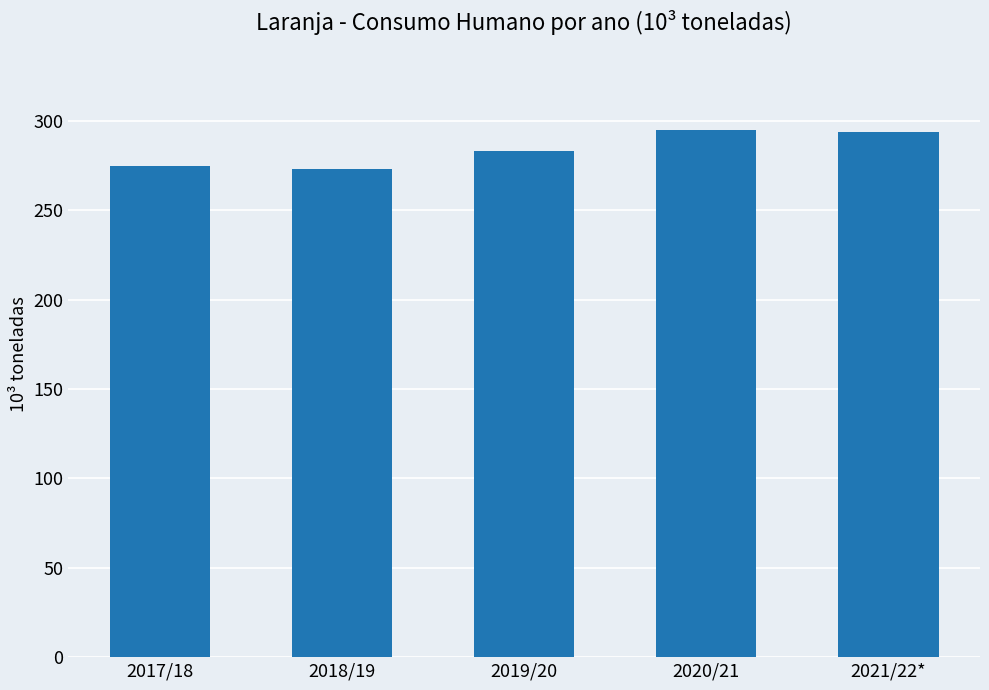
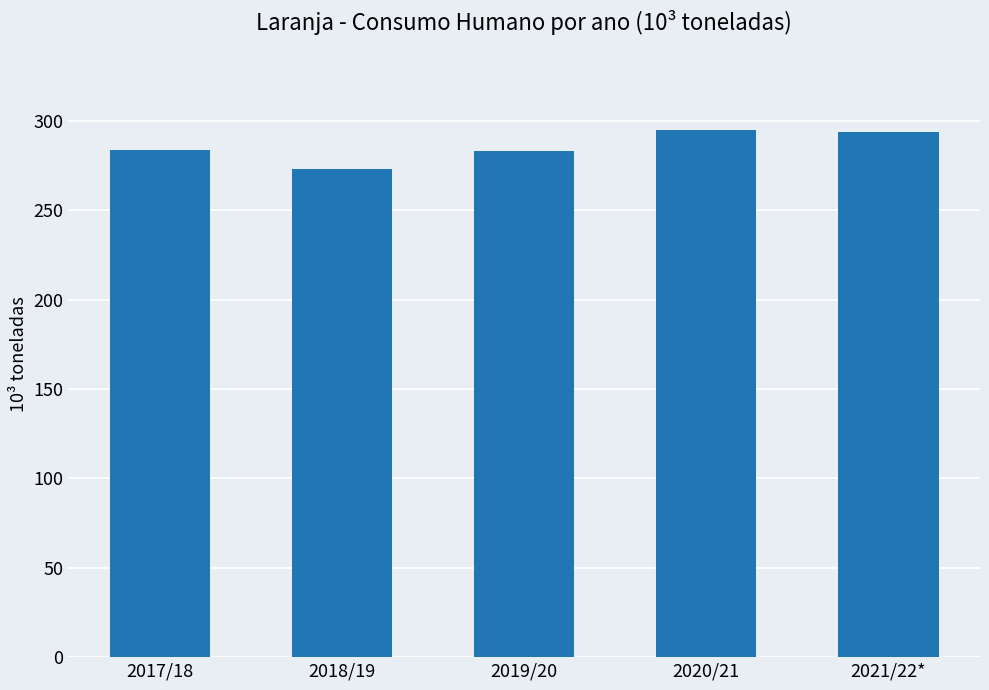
2017/18: 275 -> 284
